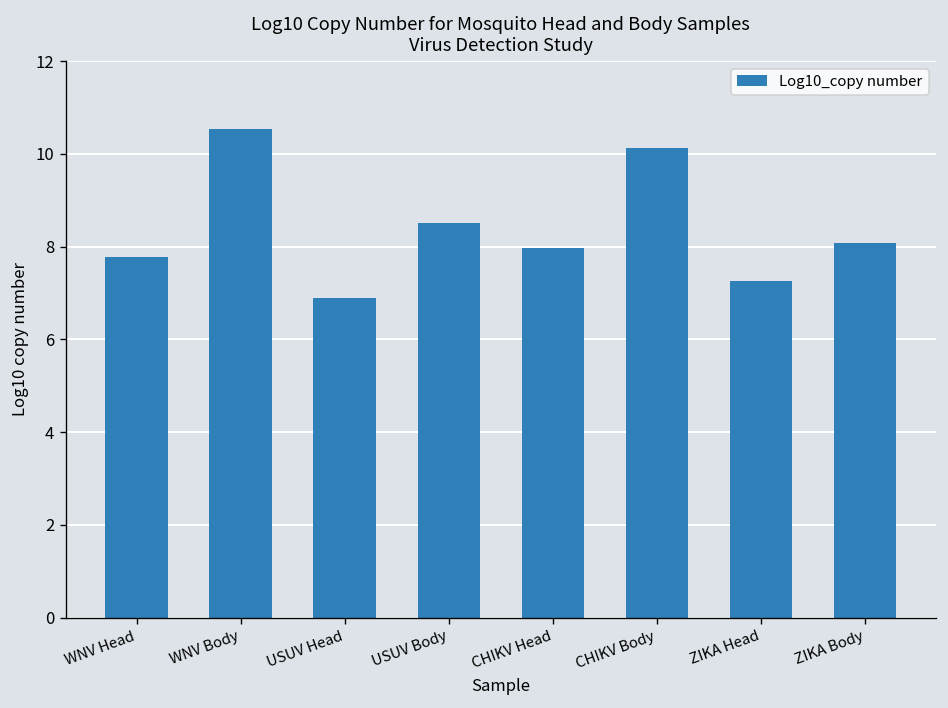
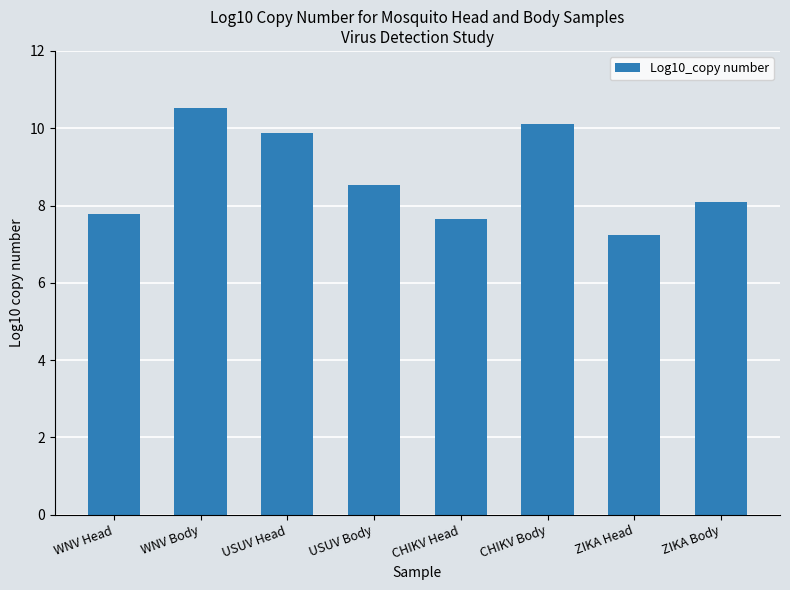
USUV Head: 6.9 -> 9.9
CHIKV Head: 8.0 -> 7.6
